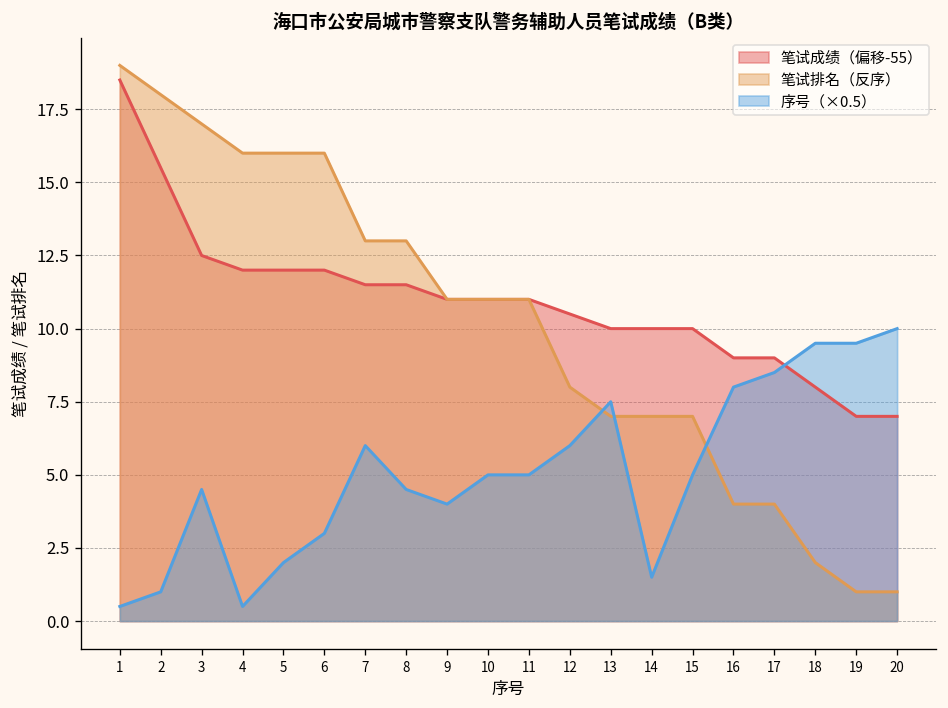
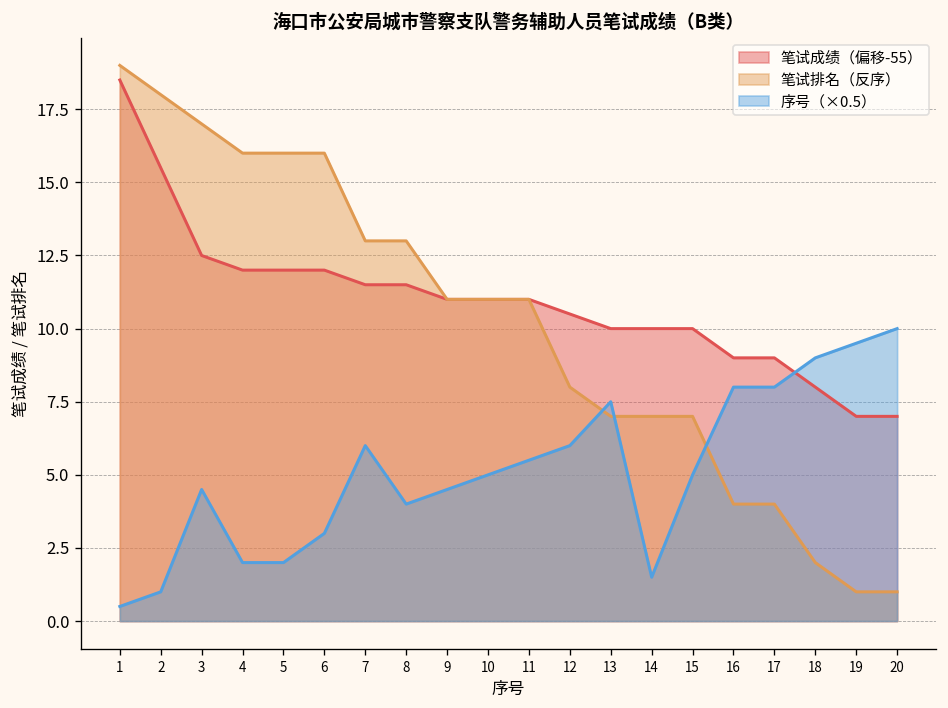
序号（×0.5）, 4: 0.5 -> 2.0
序号（×0.5）, 8: 4.5 -> 4.0
序号（×0.5）, 9: 4.0 -> 4.5
序号（×0.5）, 11: 5.0 -> 5.5
序号（×0.5）, 17: 8.5 -> 8.0
序号（×0.5）, 18: 9.5 -> 9.0
